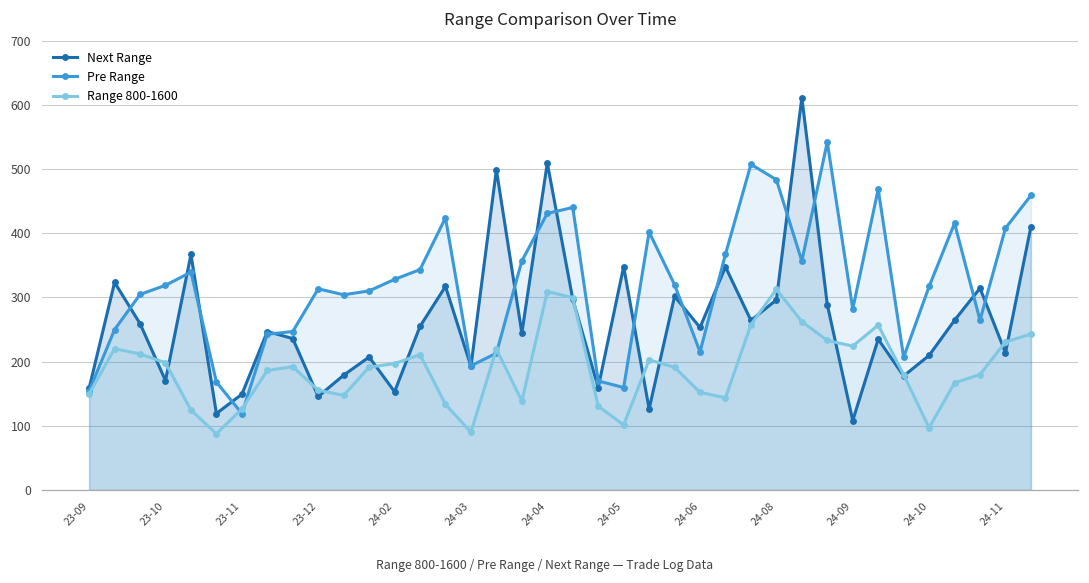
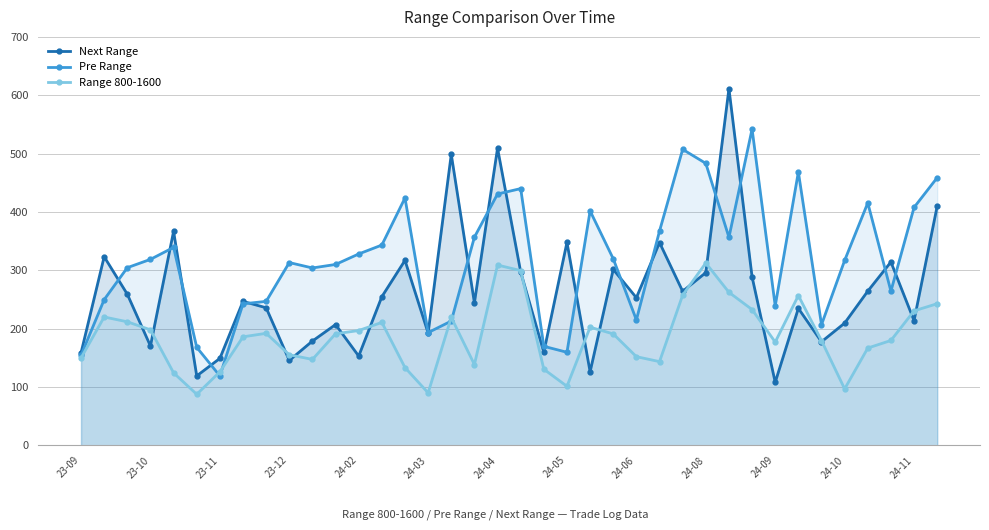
Pre Range, 24-09: 280 -> 240
Range 800-1600, 24-09: 220 -> 180
